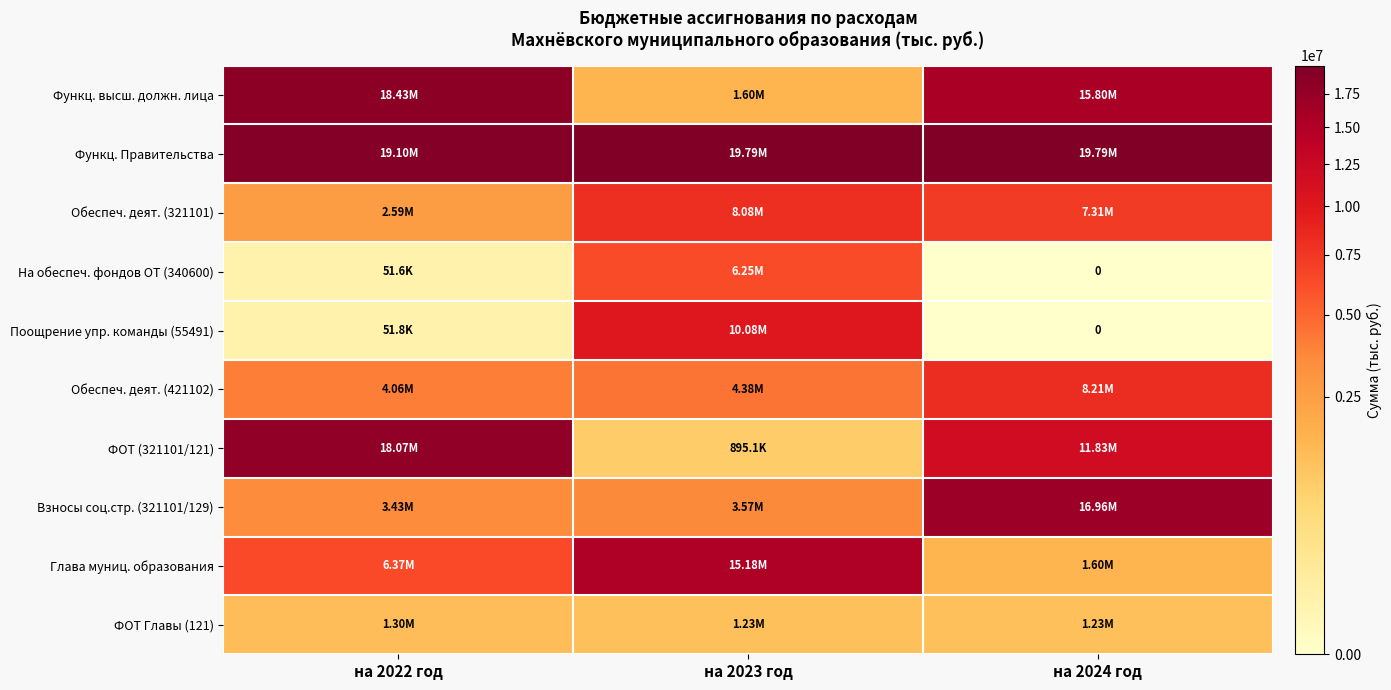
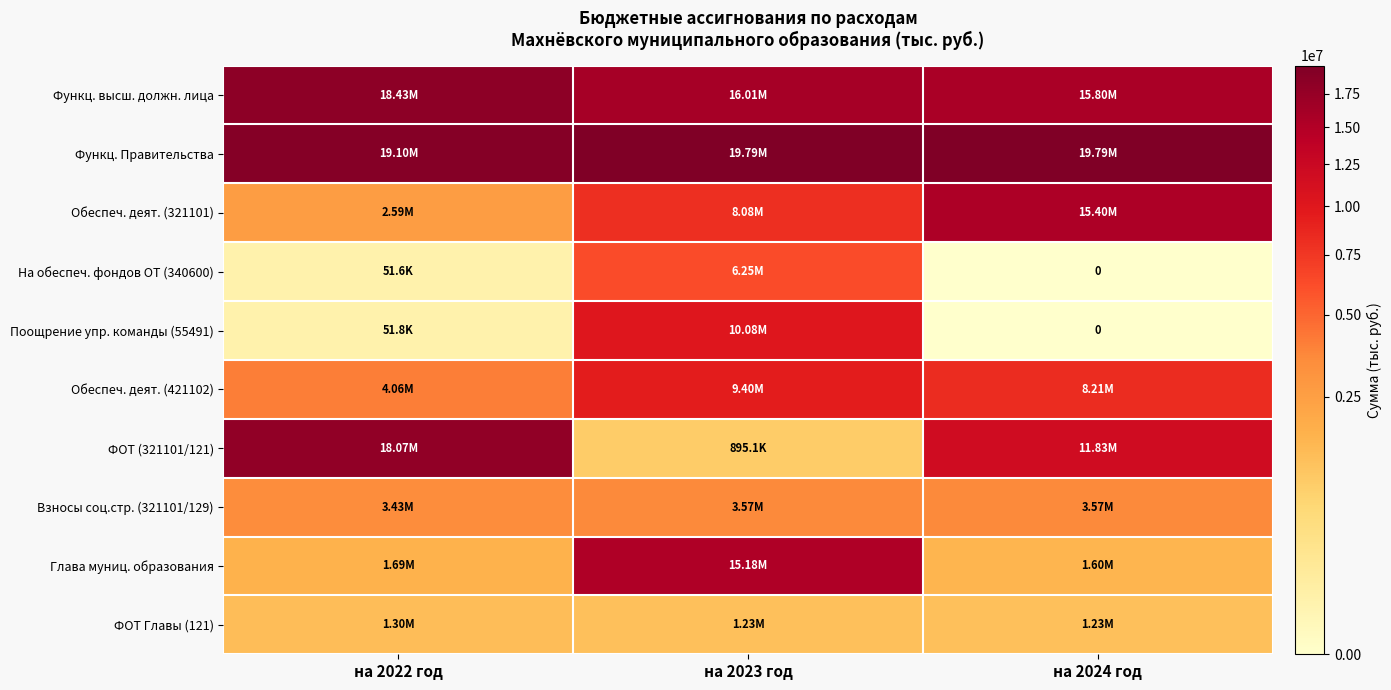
Функц. высш. должн. лица, на 2023 год: 1.60M -> 16.01M
Обеспеч. деят. (321101), на 2024 год: 7.31M -> 15.40M
Обеспеч. деят. (421102), на 2023 год: 4.38M -> 9.40M
Взносы соц.стр. (321101/129), на 2024 год: 16.96M -> 3.57M
Глава муниц. образования, на 2022 год: 6.37M -> 1.69M
